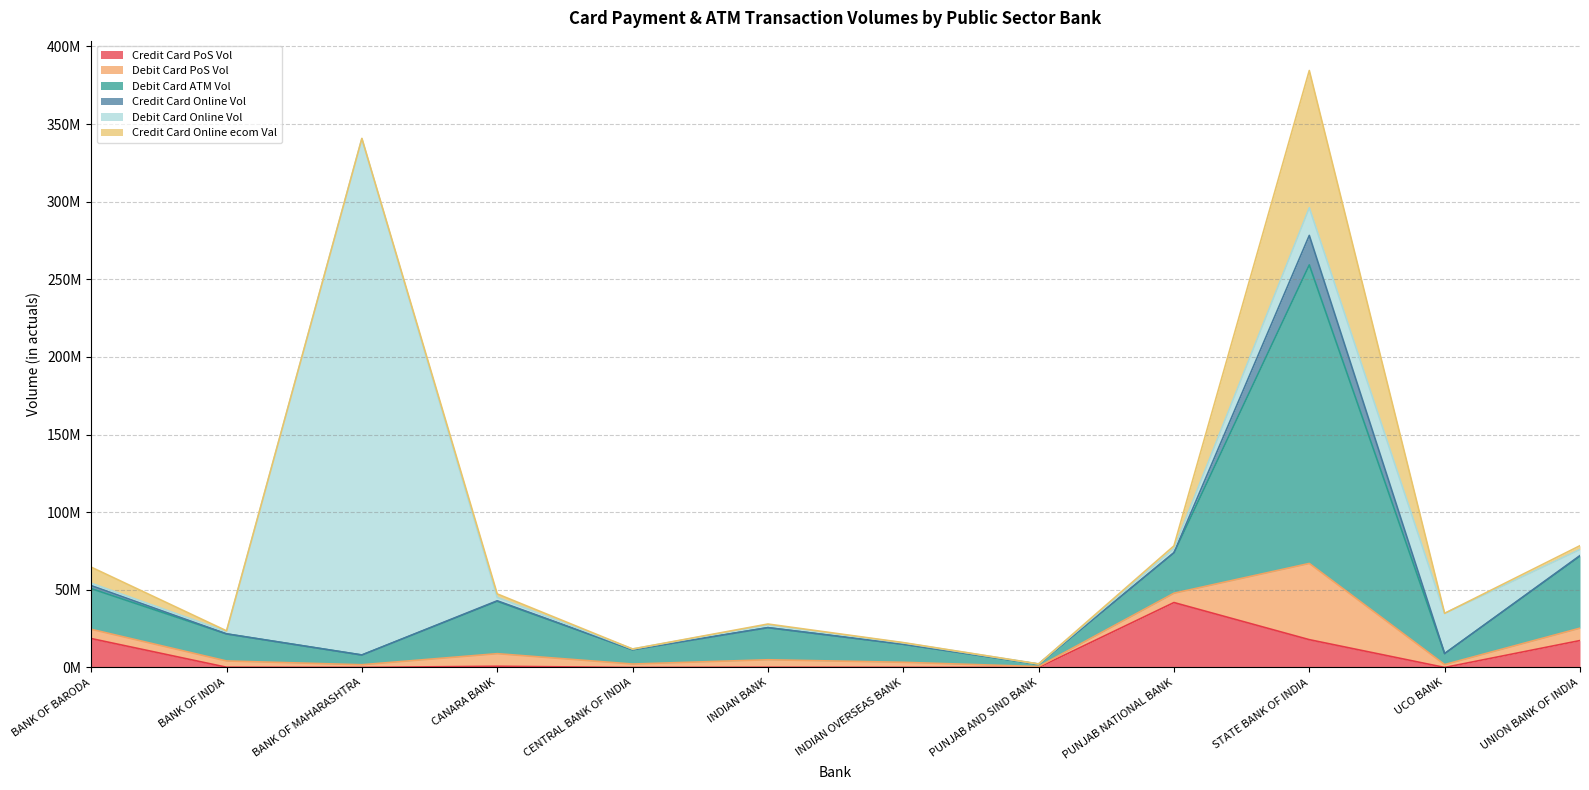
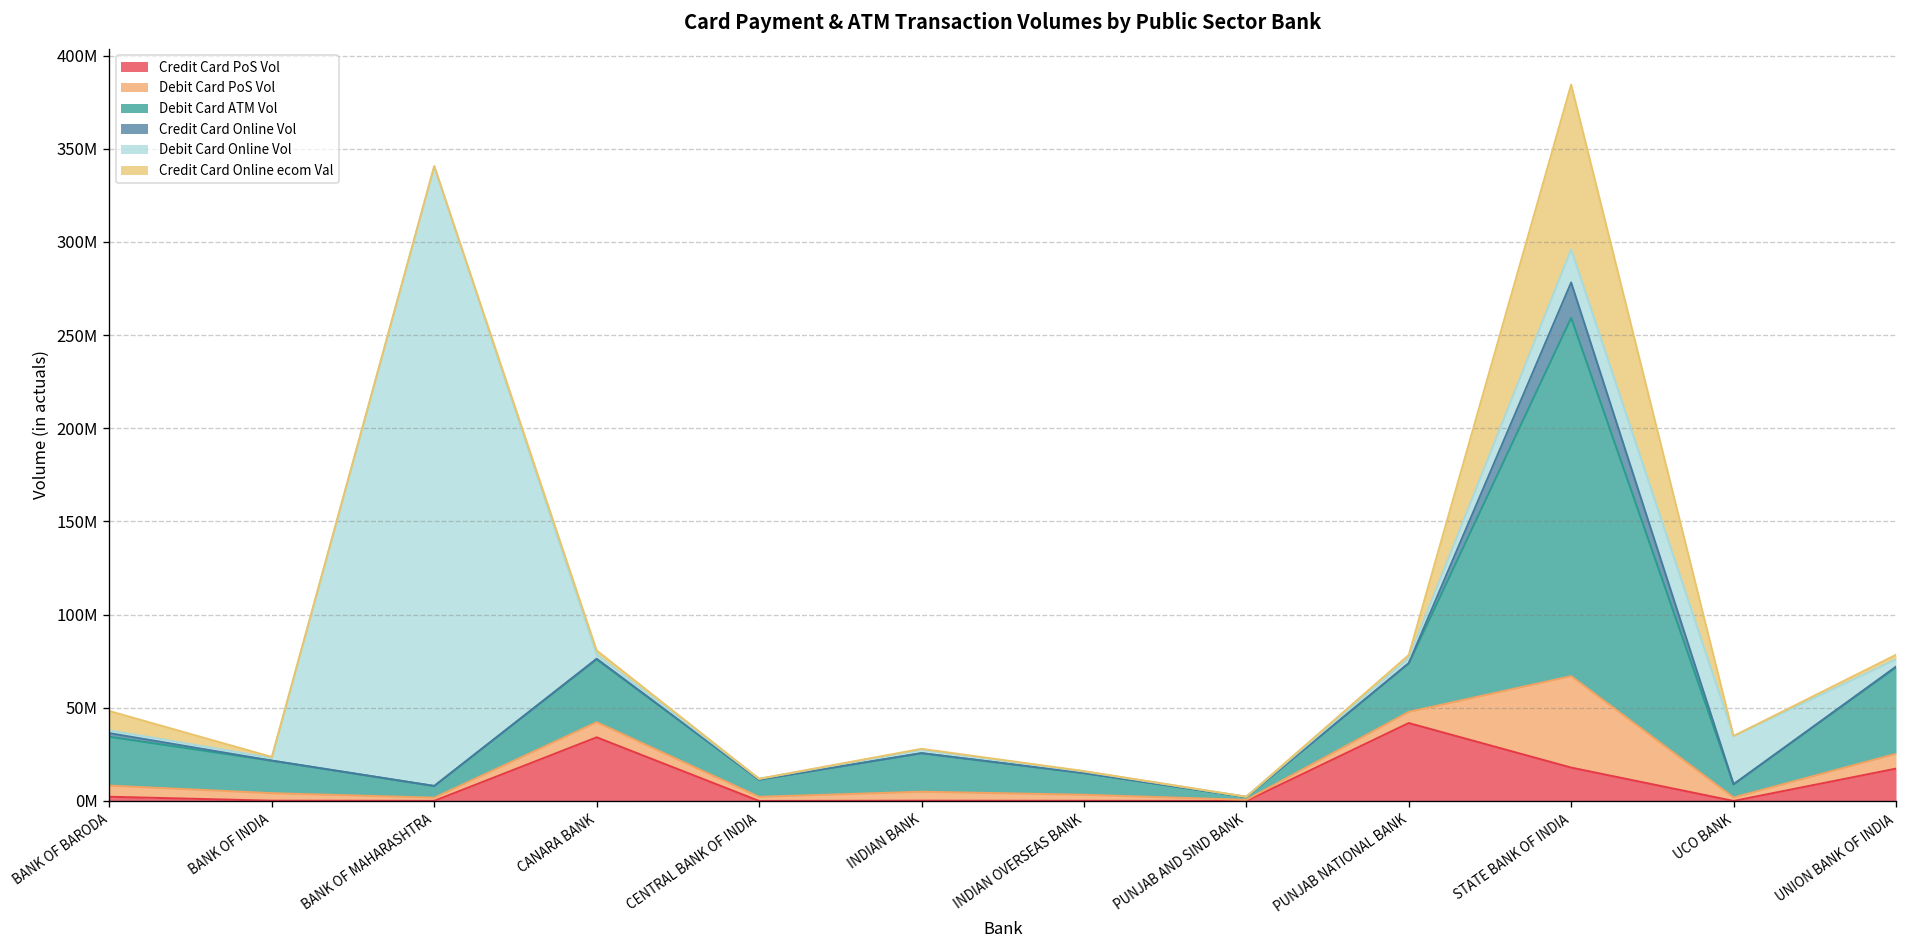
Credit Card PoS Vol, BANK OF BARODA: 19000000 -> 2000000
Credit Card PoS Vol, CANARA BANK: 1000000 -> 34000000
